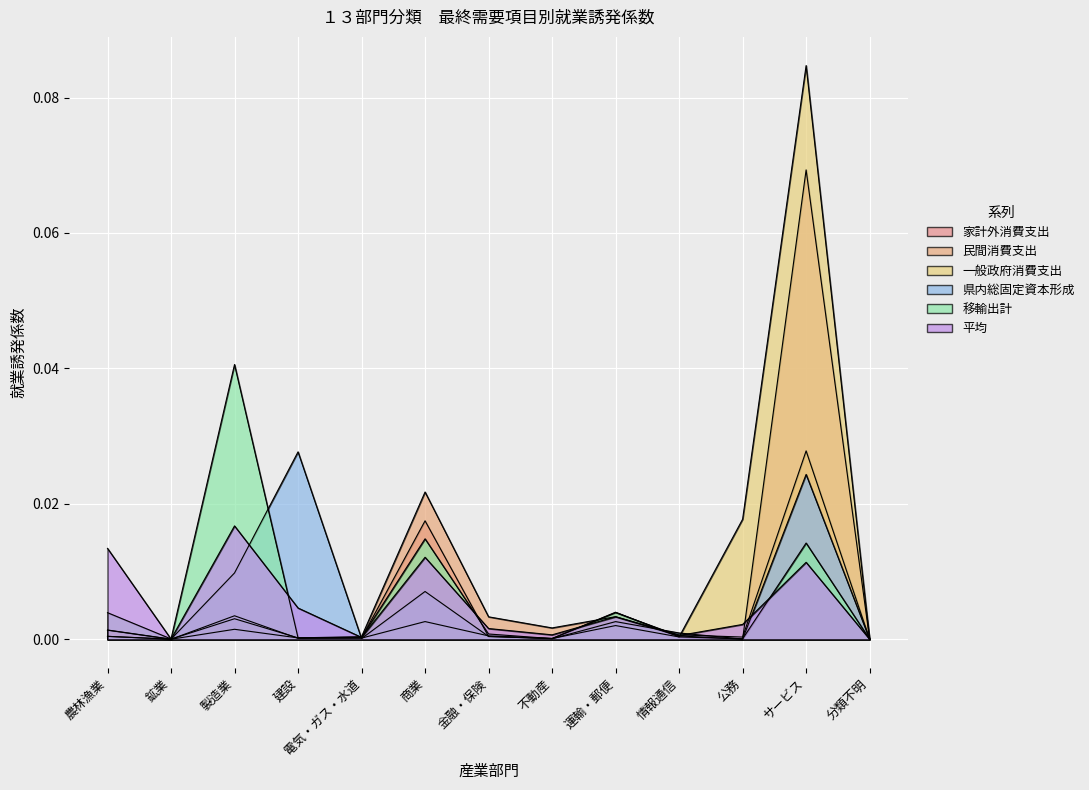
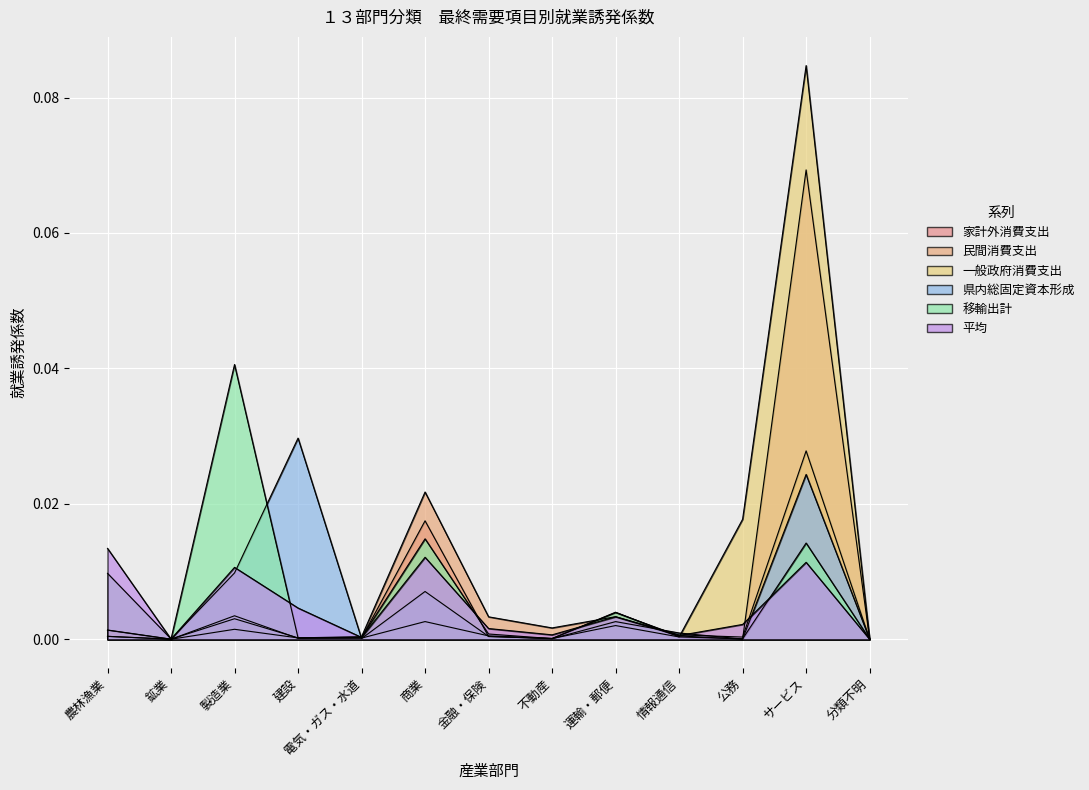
移輸出計, 農林漁業: 0.004 -> 0.010
平均, 製造業: 0.017 -> 0.011
県内総固定資本形成, 建設: 0.028 -> 0.030
